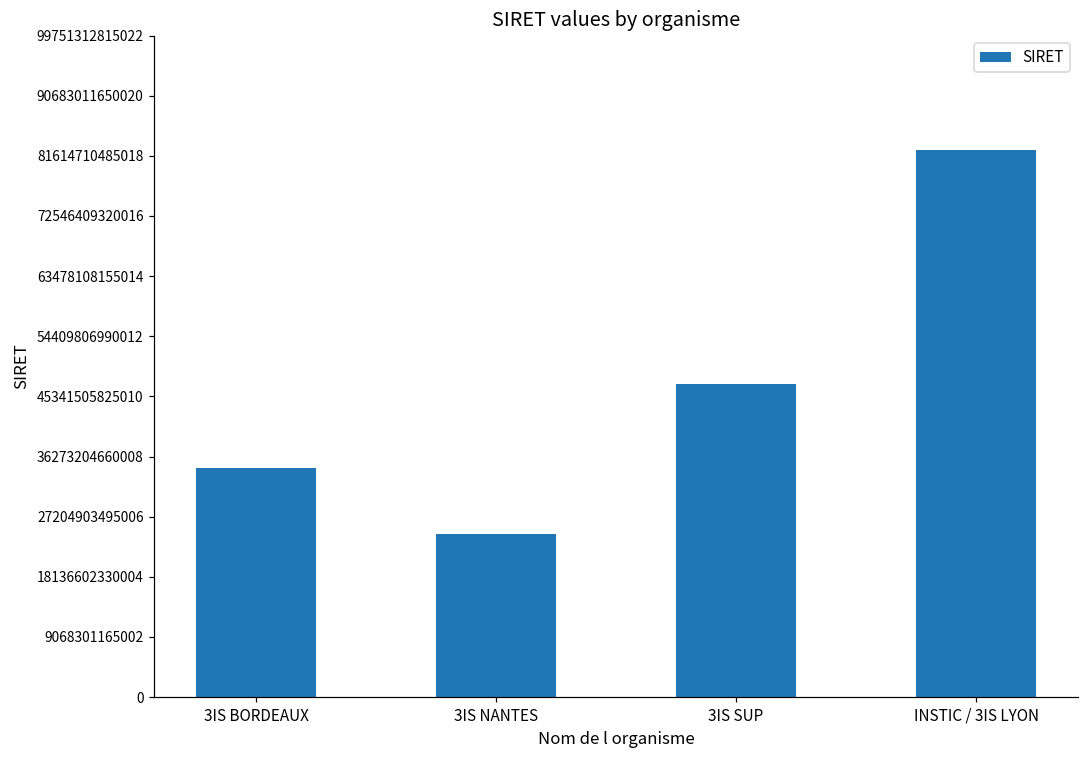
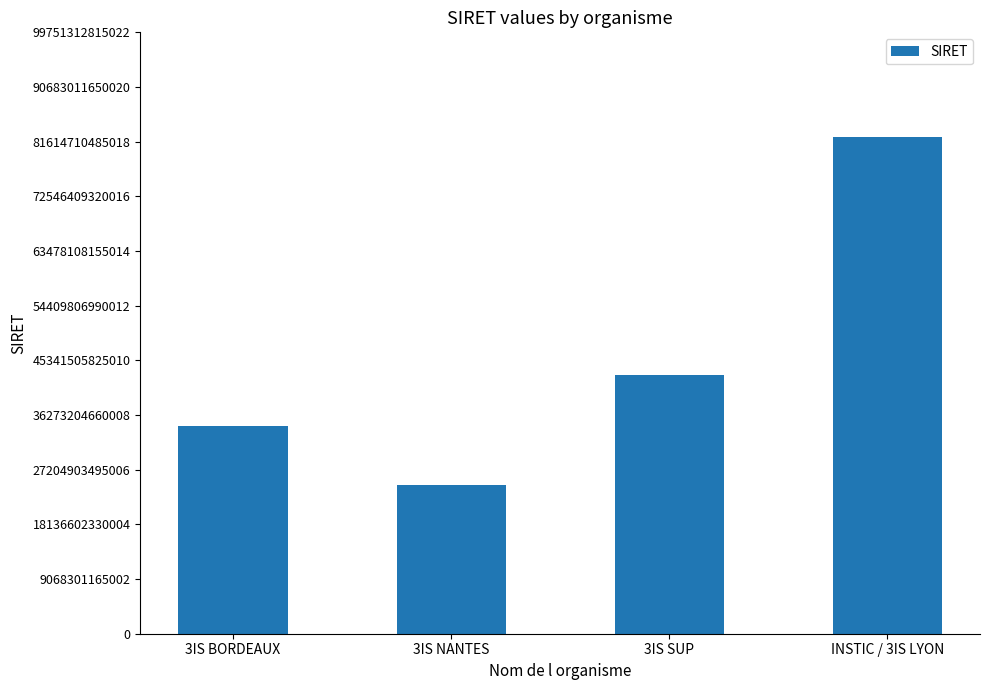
3IS SUP: 47000000000000 -> 43000000000000
